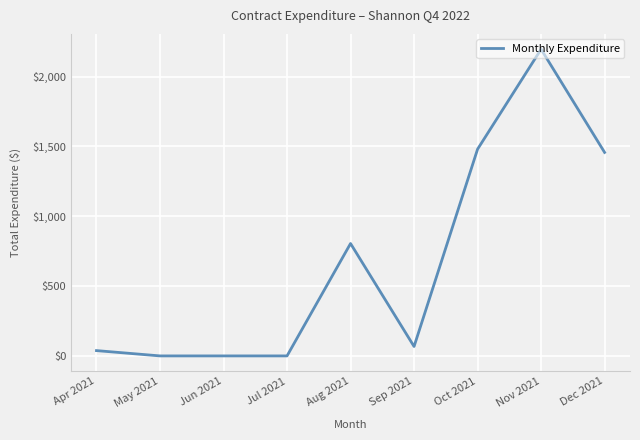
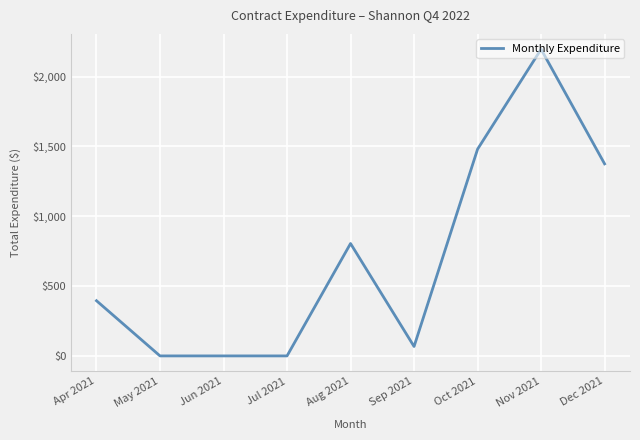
Apr 2021: $40 -> $400
Dec 2021: $1,460 -> $1,370
